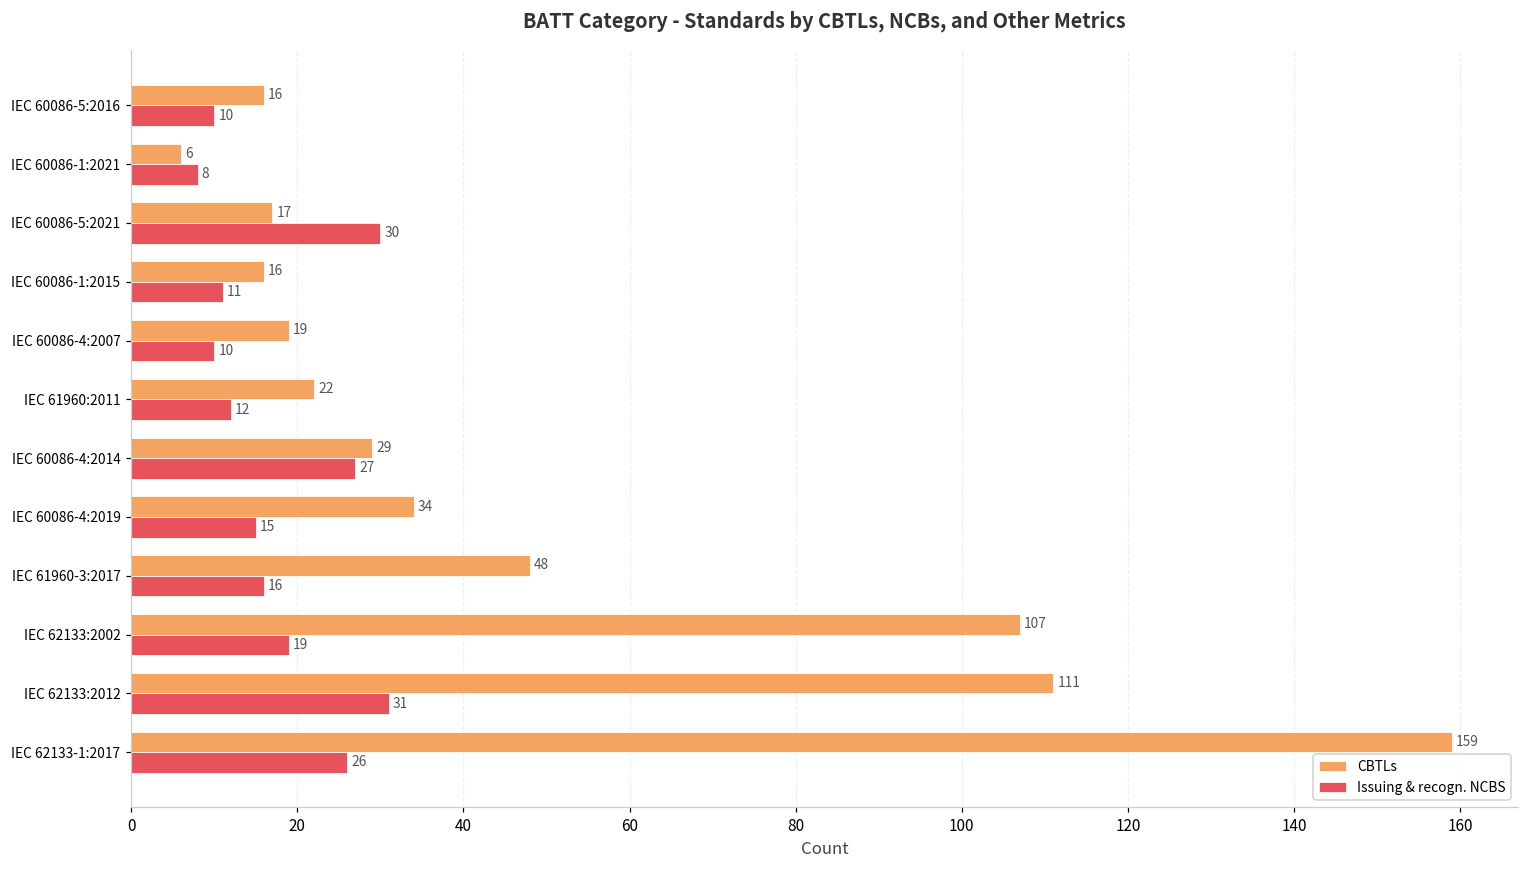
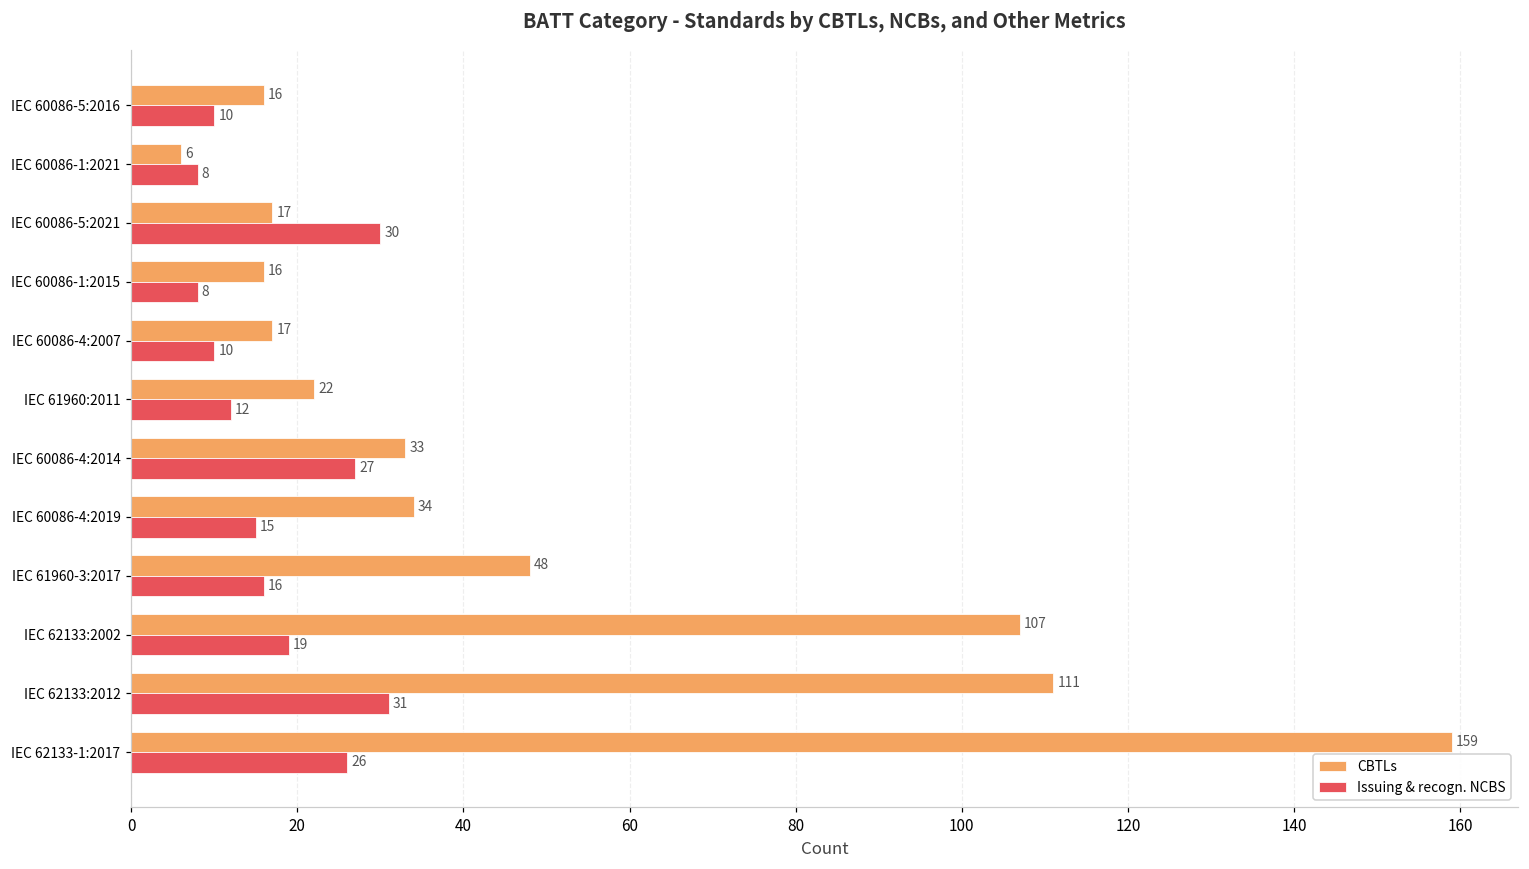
Issuing & recogn. NCBS, IEC 60086-1:2015: 11 -> 8
CBTLs, IEC 60086-4:2007: 19 -> 17
CBTLs, IEC 60086-4:2014: 29 -> 33
